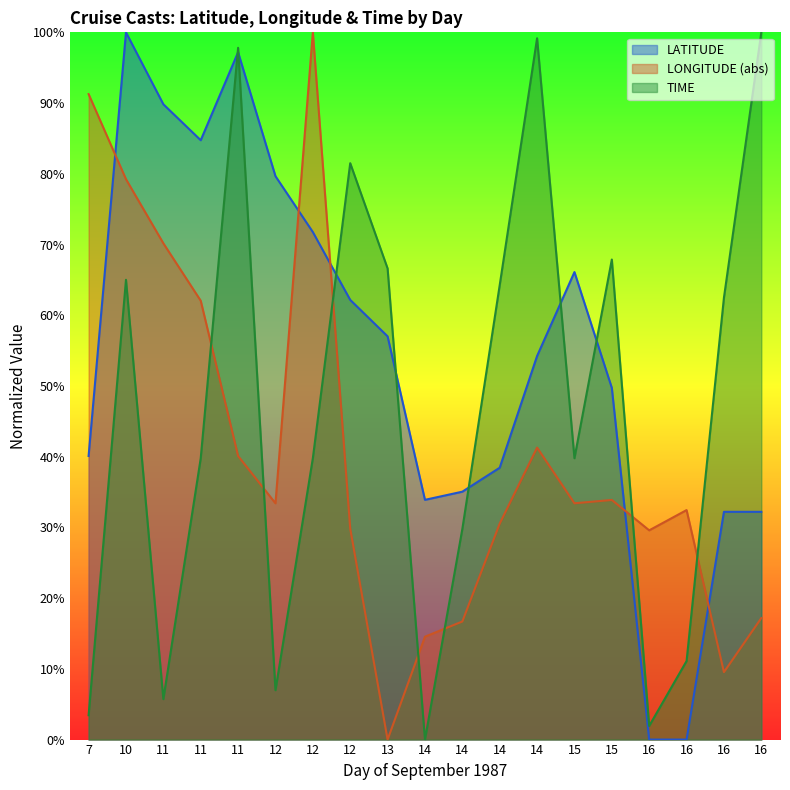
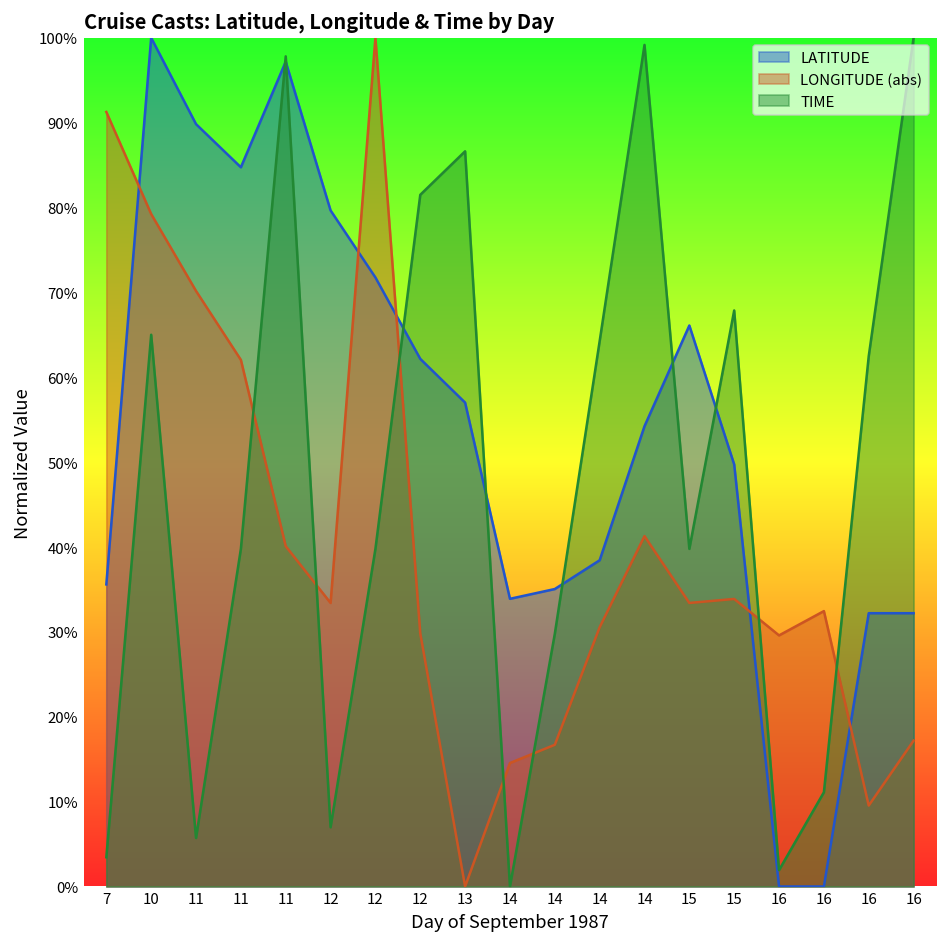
LATITUDE, 7: 40% -> 36%
TIME, 13: 67% -> 87%
